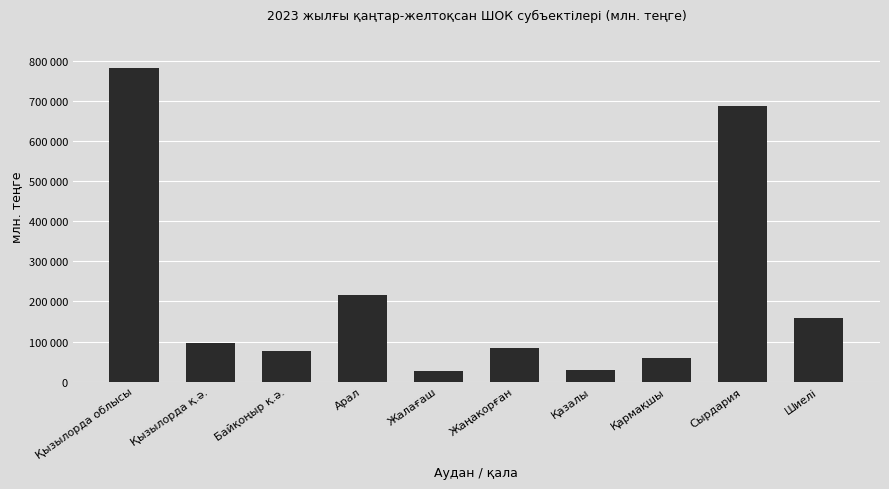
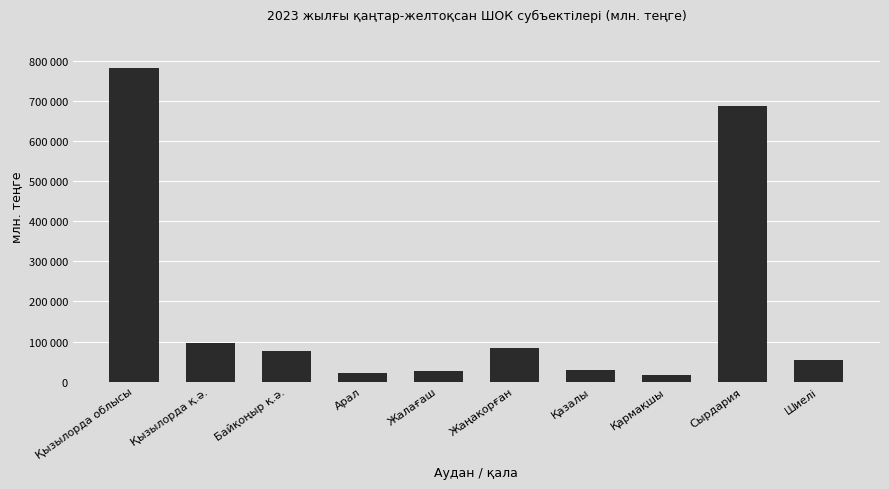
Арал: 220000 -> 20000
Қармақшы: 60000 -> 20000
Шиелі: 160000 -> 50000
